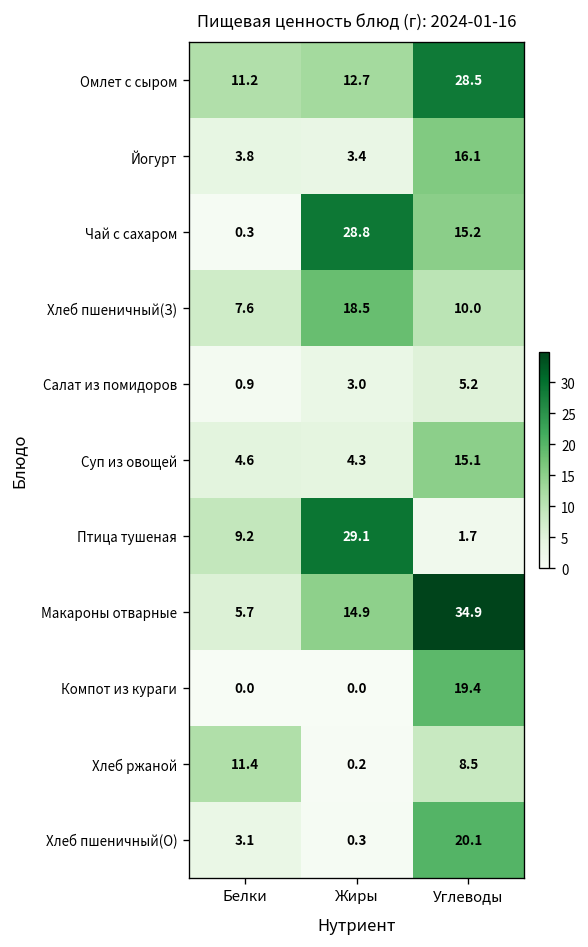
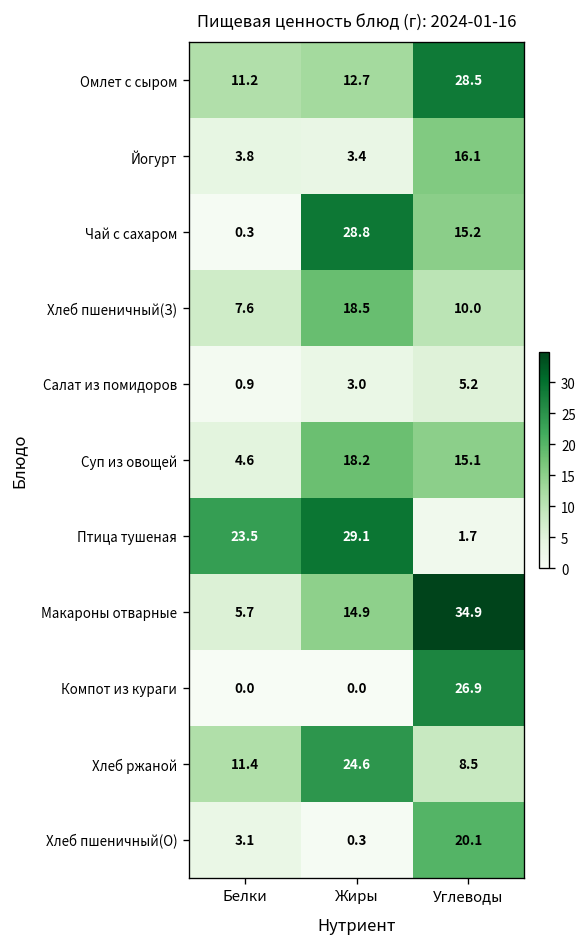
Суп из овощей, Жиры: 4.3 -> 18.2
Птица тушеная, Белки: 9.2 -> 23.5
Компот из кураги, Углеводы: 19.4 -> 26.9
Хлеб ржаной, Жиры: 0.2 -> 24.6
